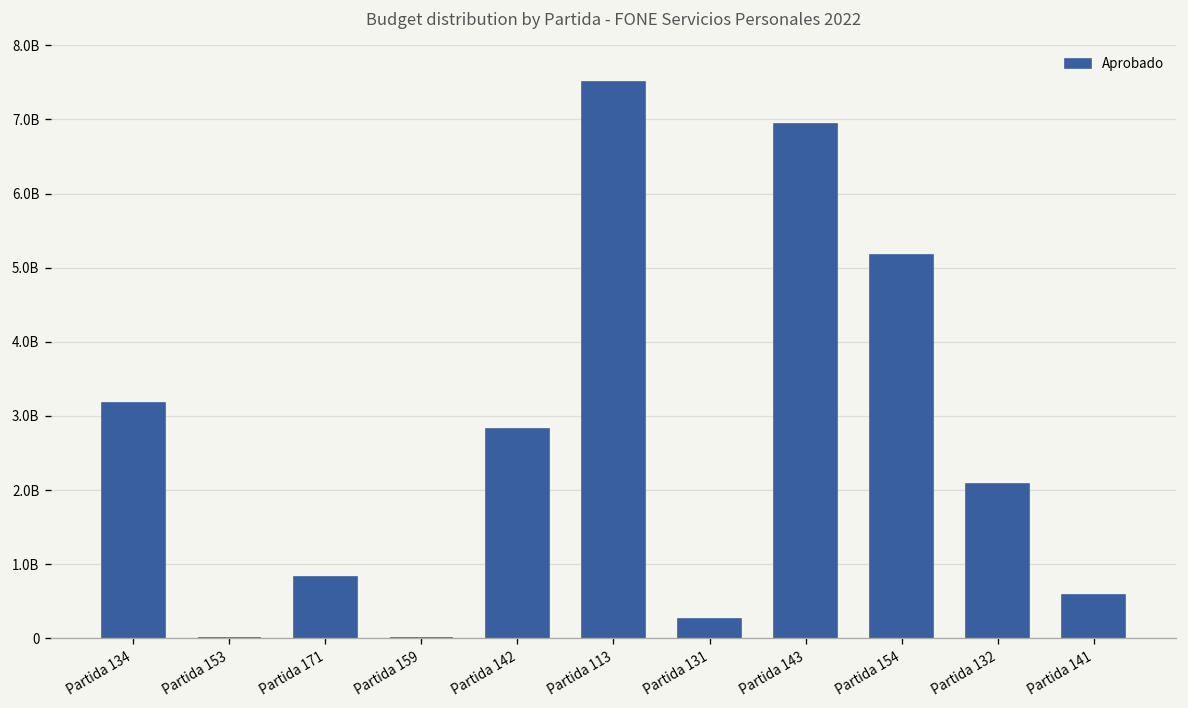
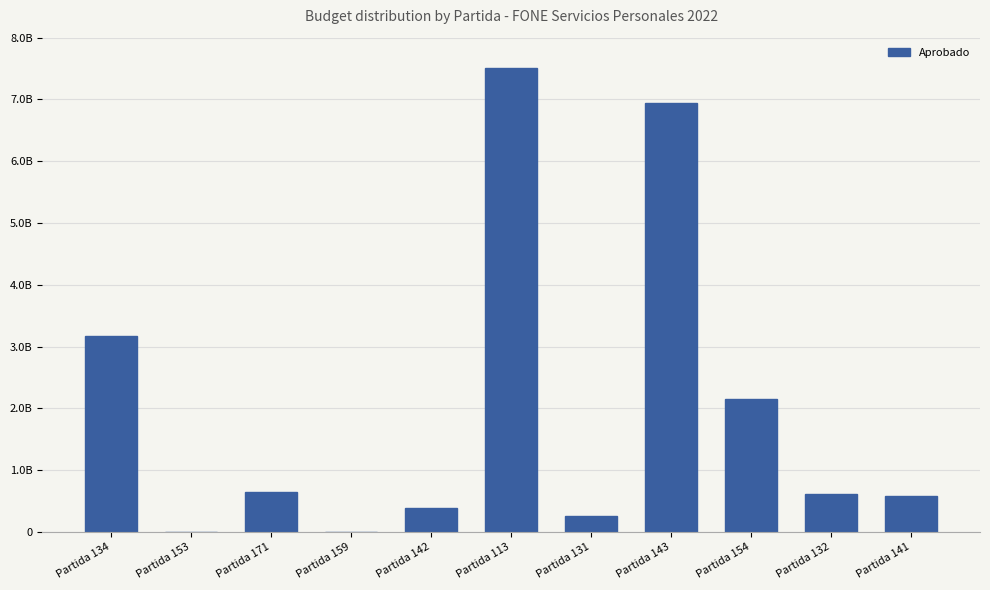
Partida 171: 800000000 -> 700000000
Partida 142: 2800000000 -> 400000000
Partida 154: 5200000000 -> 2100000000
Partida 132: 2100000000 -> 600000000
